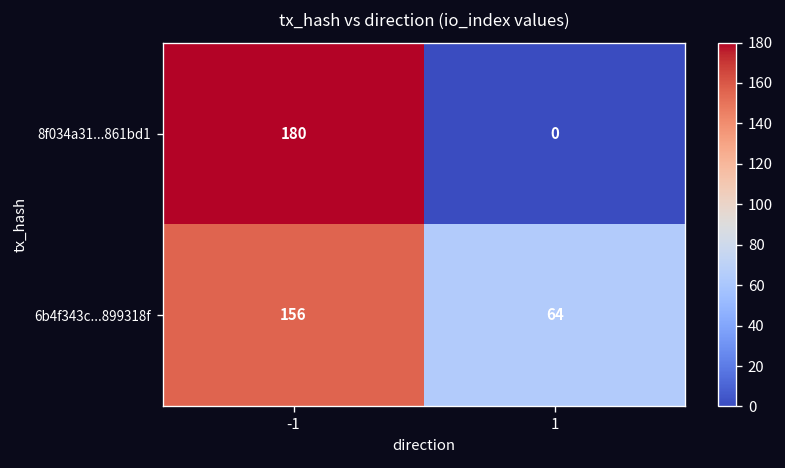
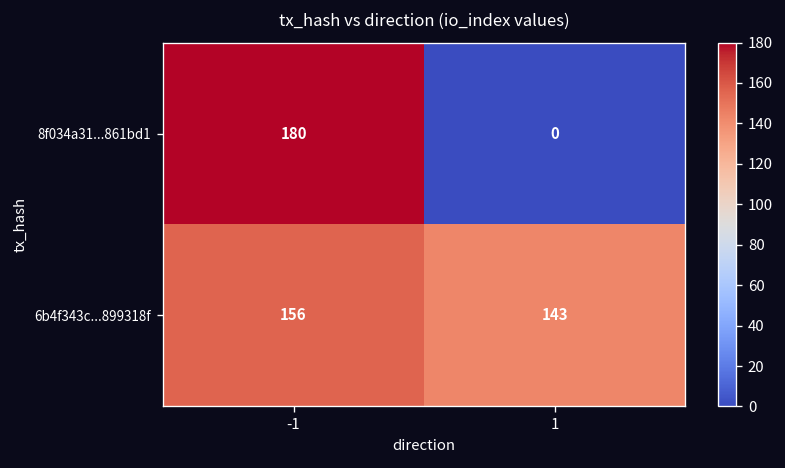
6b4f343c...899318f, 1: 64 -> 143
